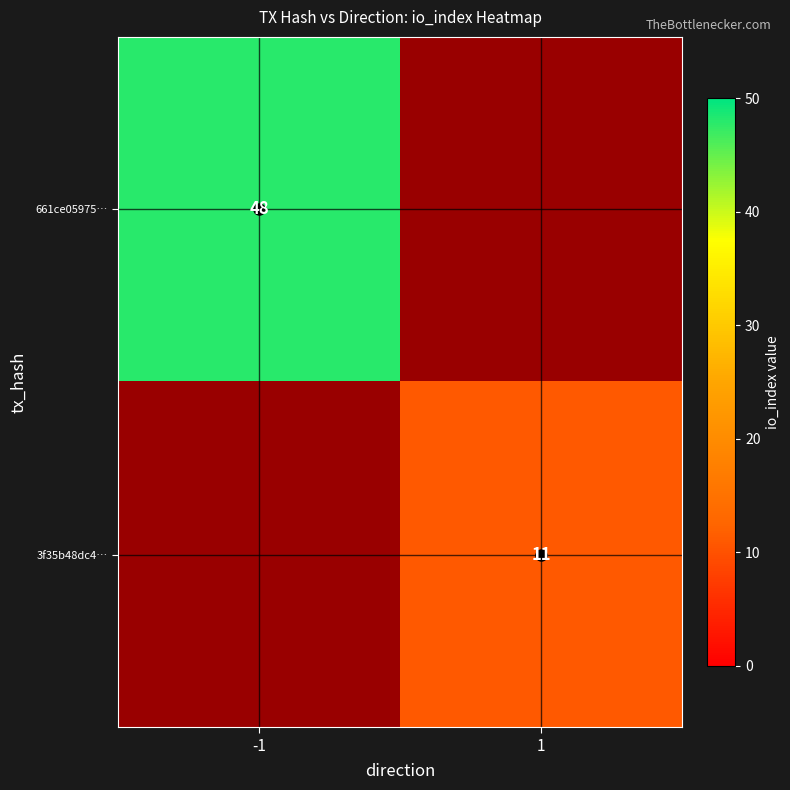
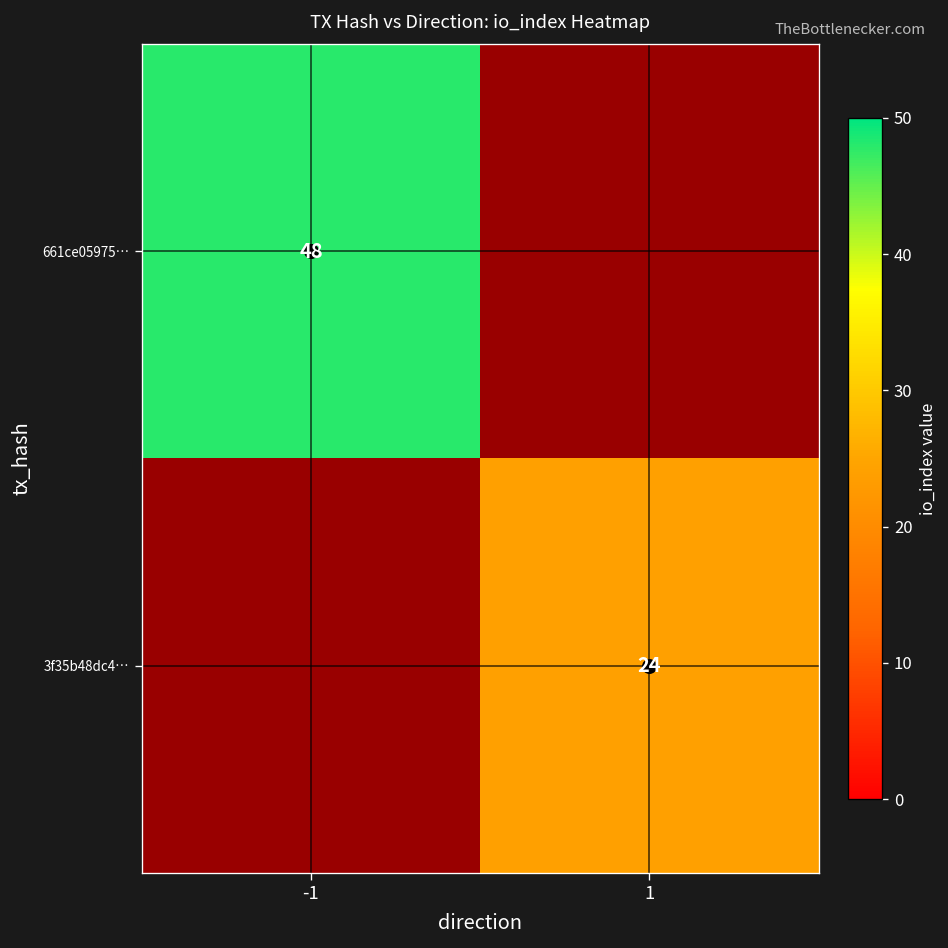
3f35b48dc4…, 1: 11 -> 24
